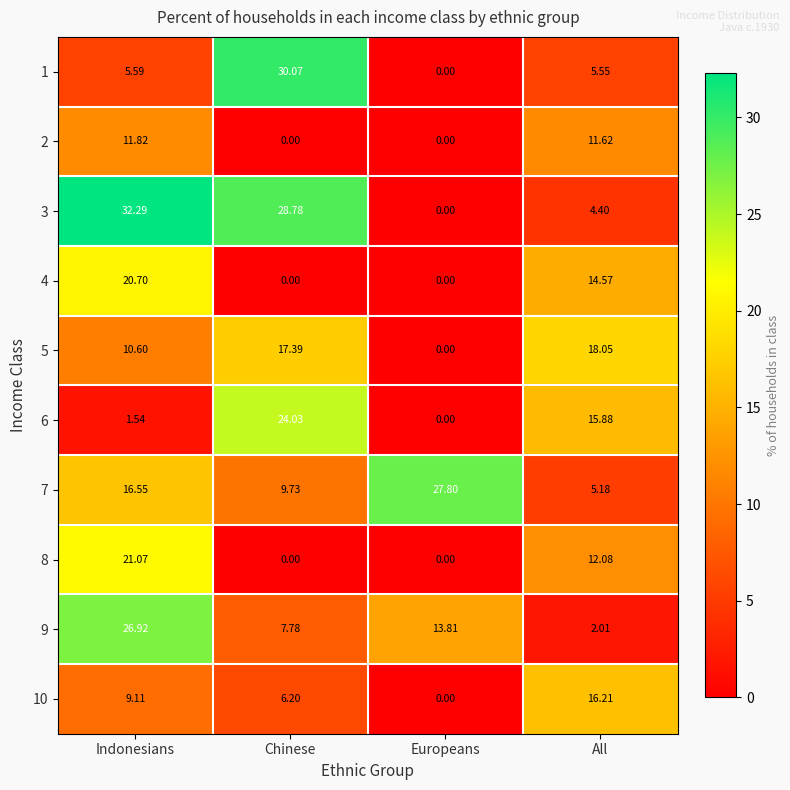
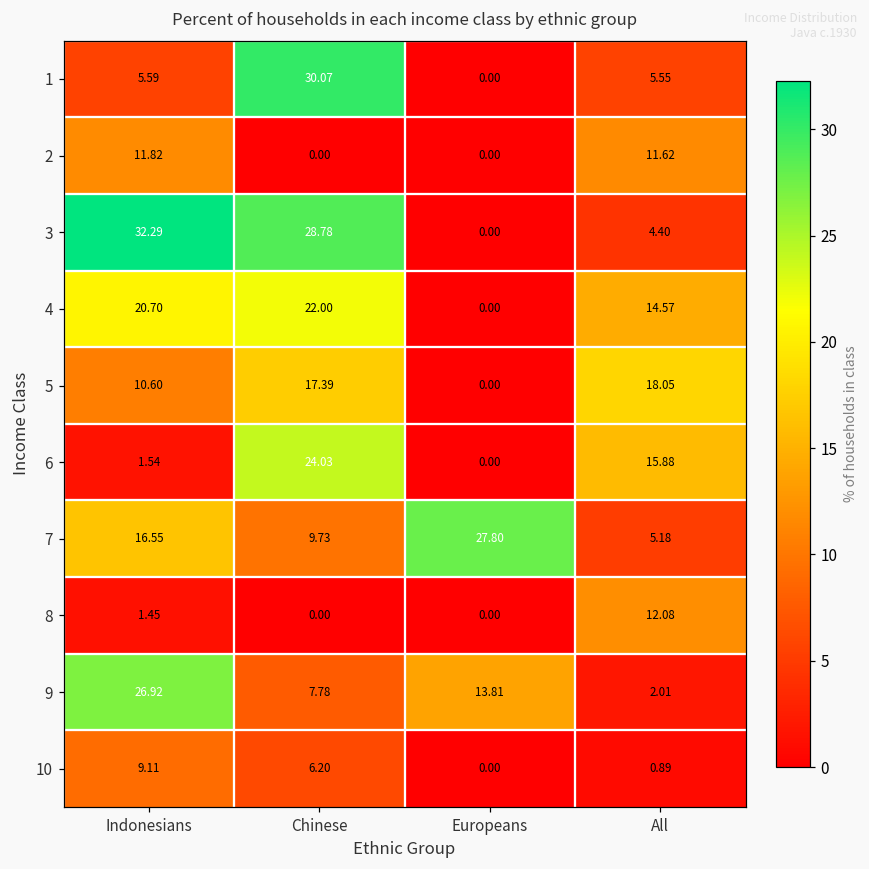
4, Chinese: 0.00 -> 22.00
8, Indonesians: 21.07 -> 1.45
10, All: 16.21 -> 0.89
